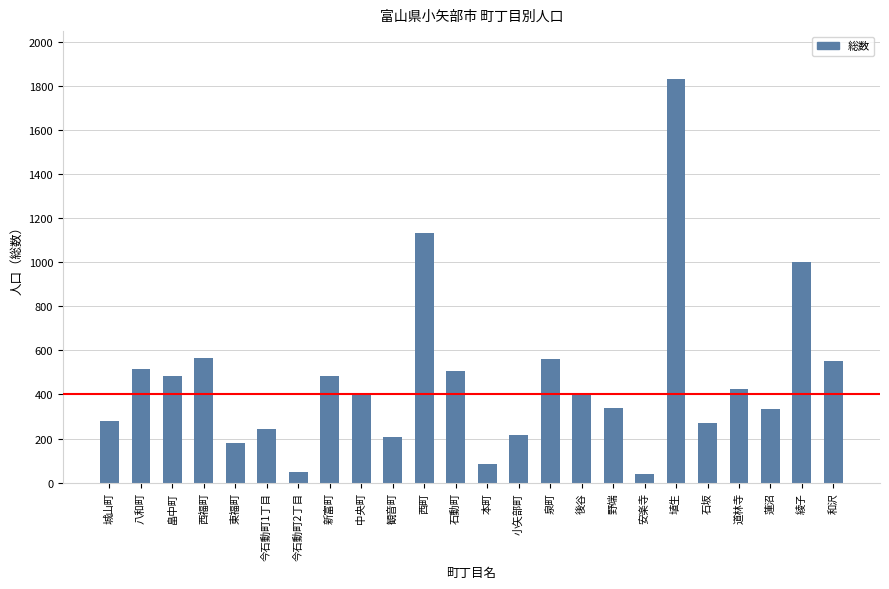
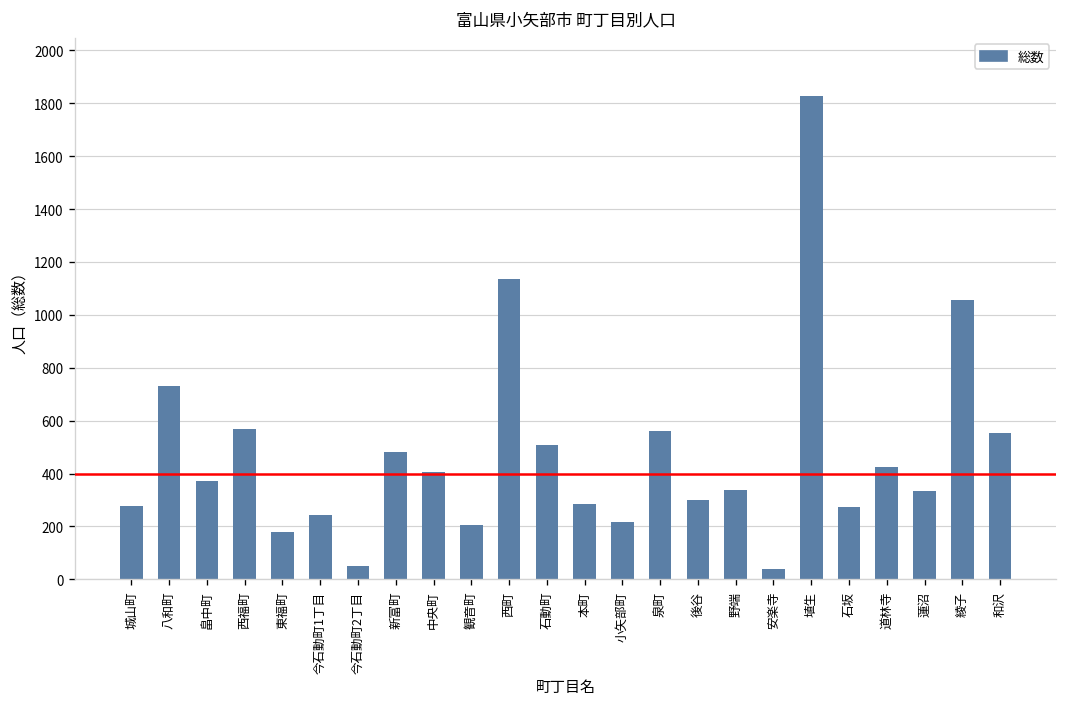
八和町: 520 -> 730
畠中町: 480 -> 370
本町: 80 -> 280
後谷: 400 -> 300
綾子: 1000 -> 1060
